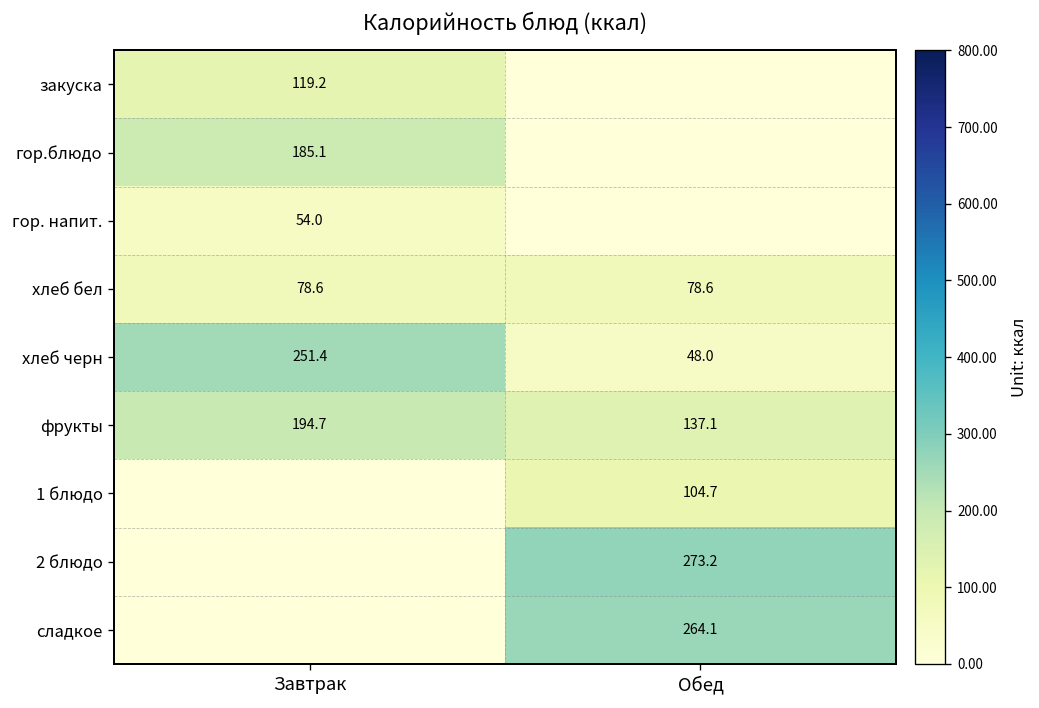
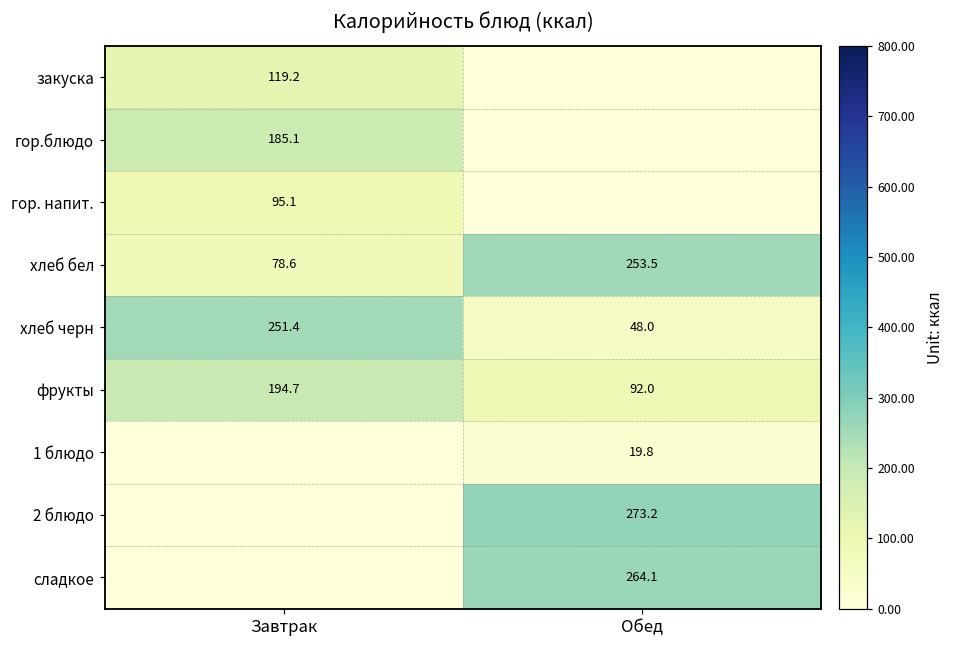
гор. напит., Завтрак: 54.0 -> 95.1
хлеб бел, Обед: 78.6 -> 253.5
фрукты, Обед: 137.1 -> 92.0
1 блюдо, Обед: 104.7 -> 19.8
